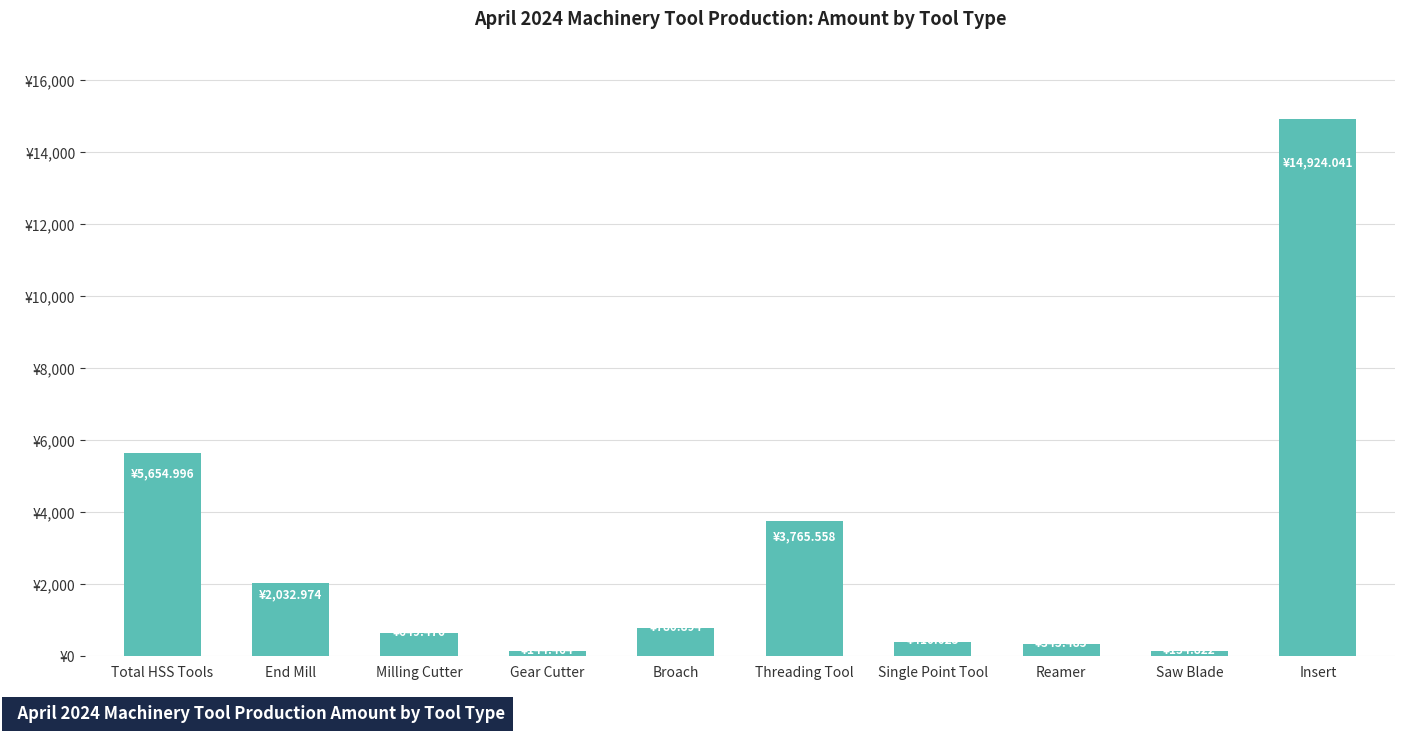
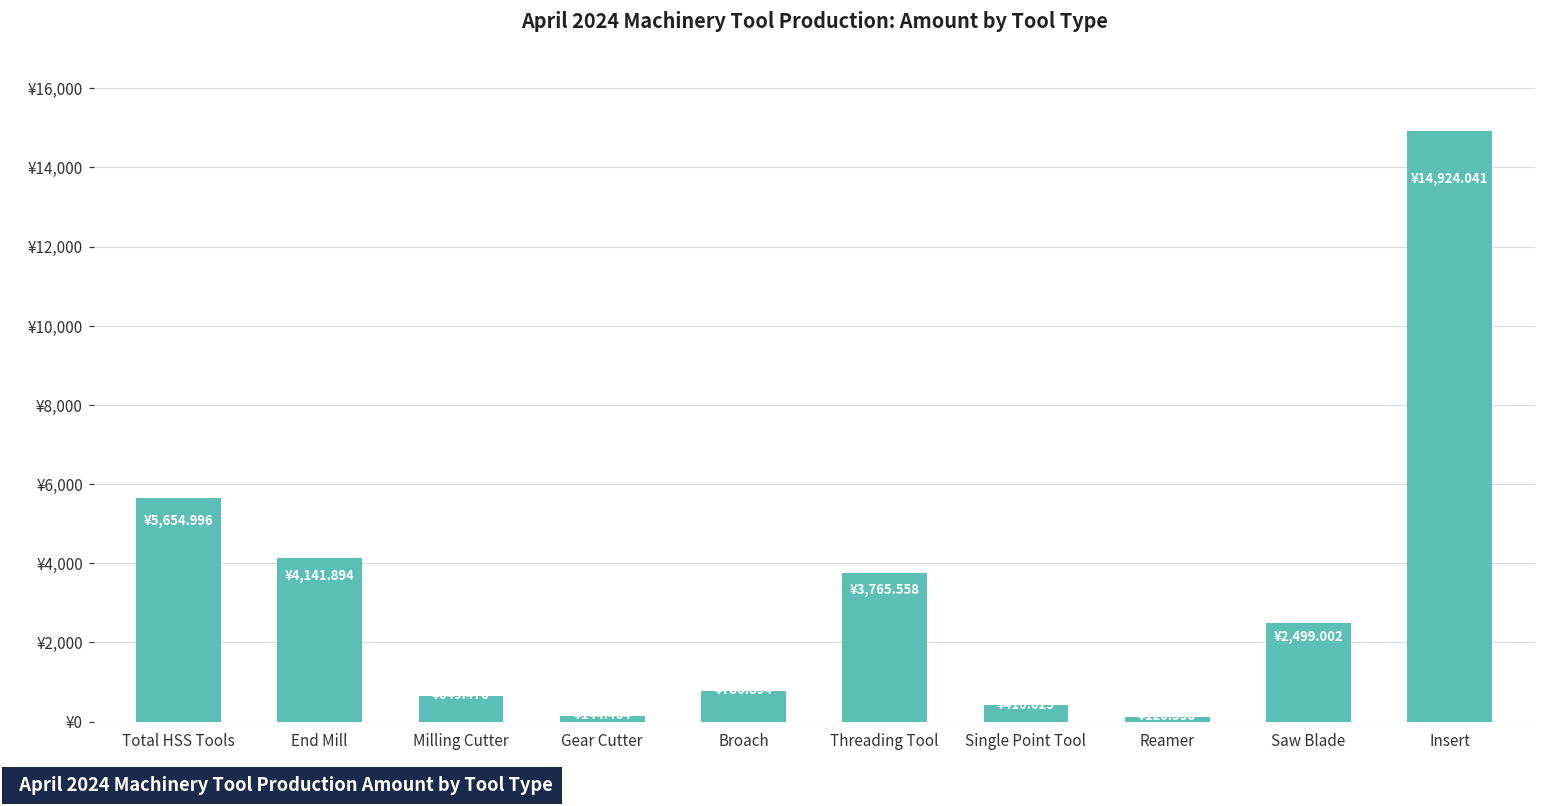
End Mill: ¥2,032.974 -> ¥4,141.894
Reamer: ¥300 -> ¥100
Saw Blade: ¥200 -> ¥2,500
